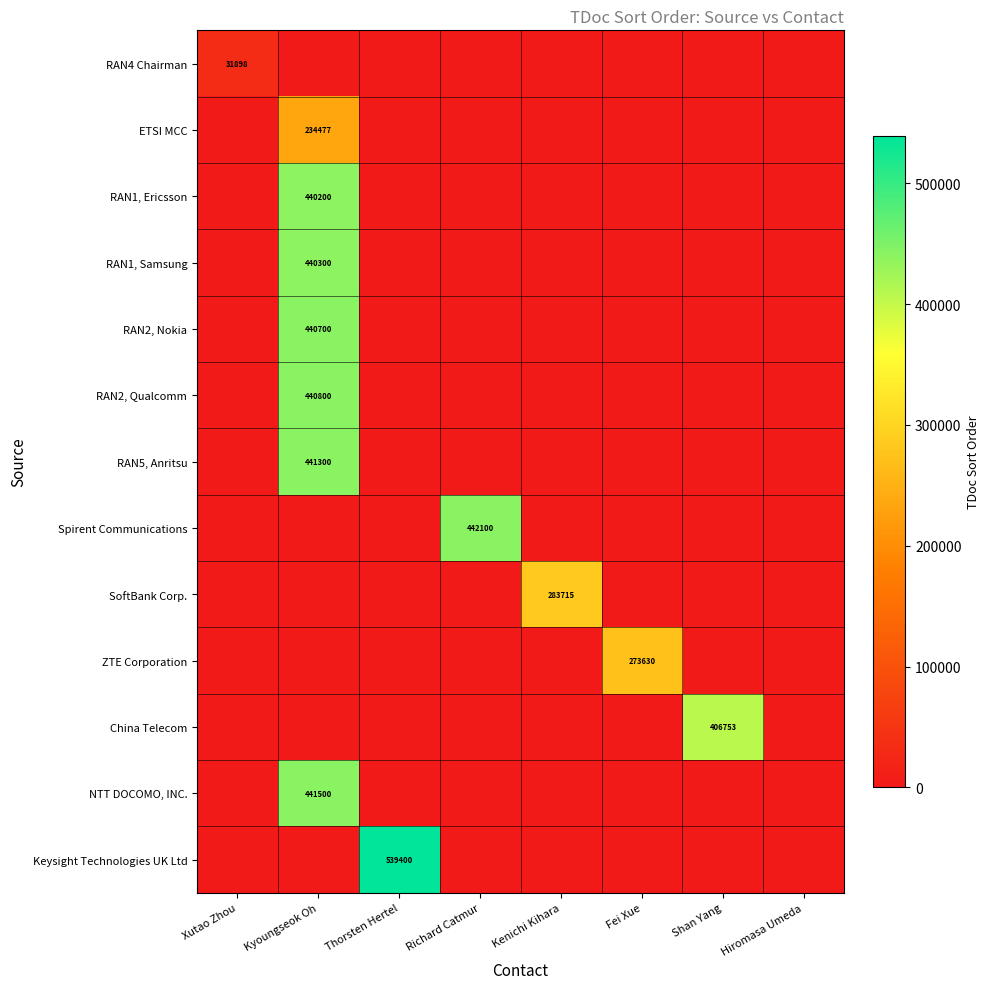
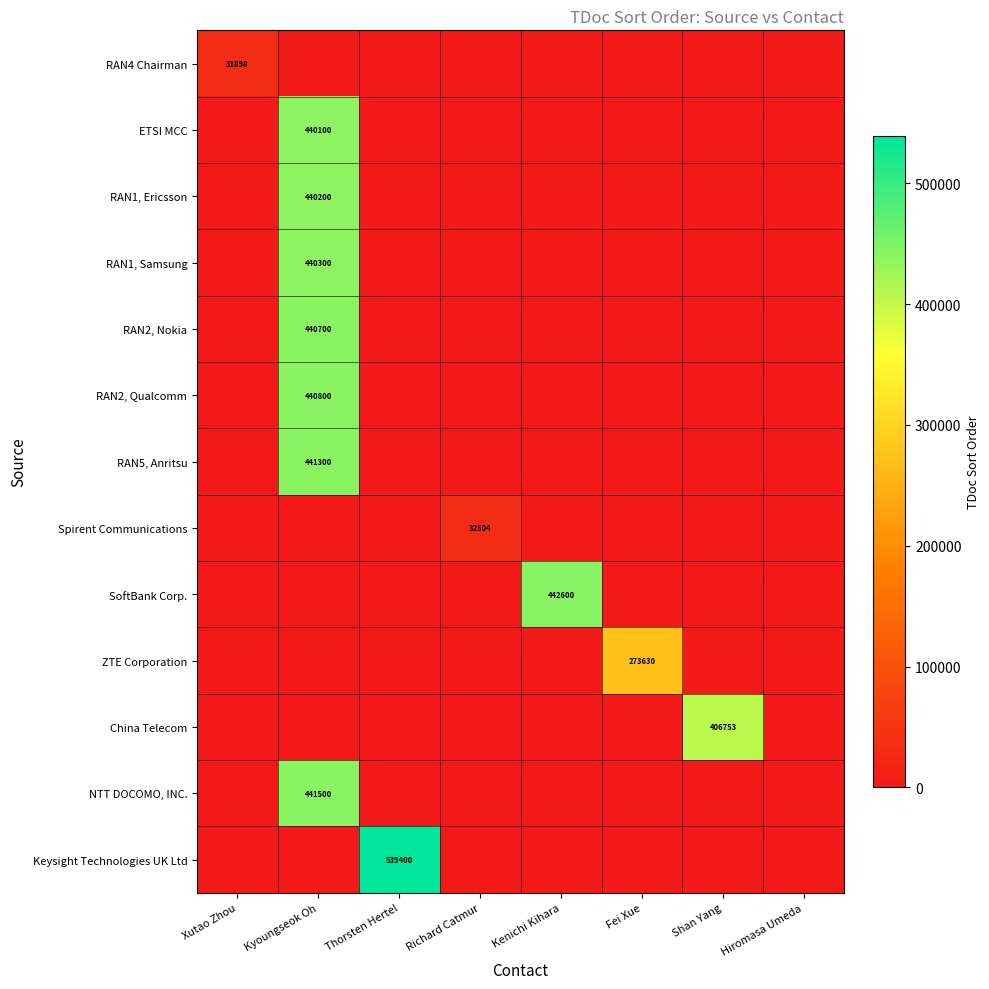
ETSI MCC, Kyoungseok Oh: 234477 -> 440100
Spirent Communications, Richard Catmur: 442100 -> 32504
SoftBank Corp., Kenichi Kihara: 283715 -> 442600
